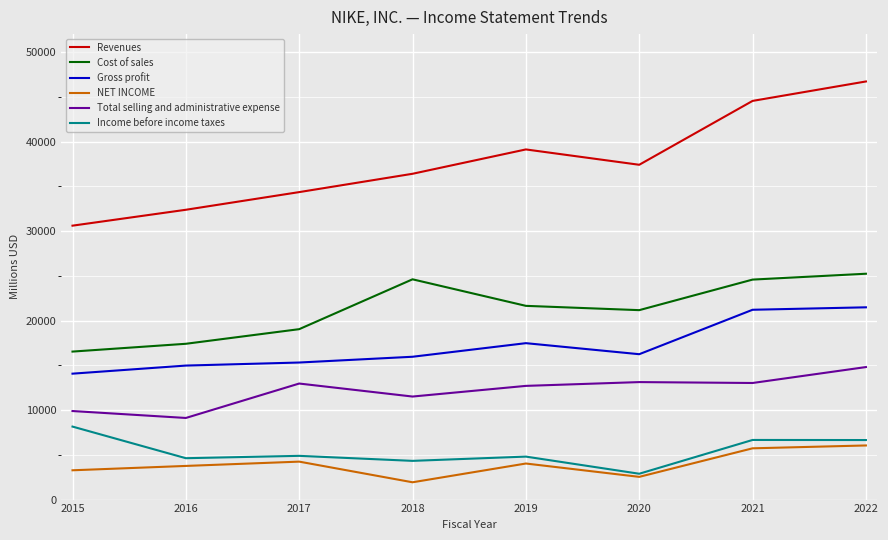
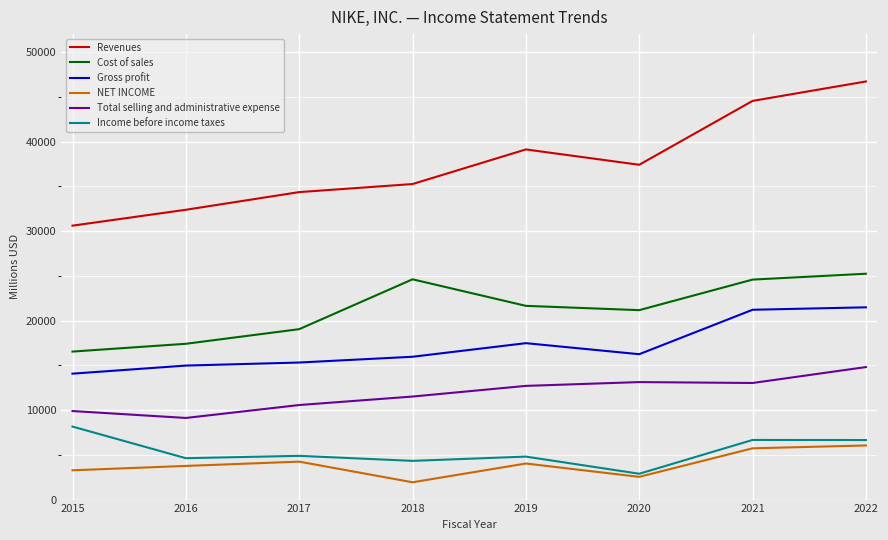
Total selling and administrative expense, 2017: 13000 -> 11000
Revenues, 2018: 36000 -> 35000
